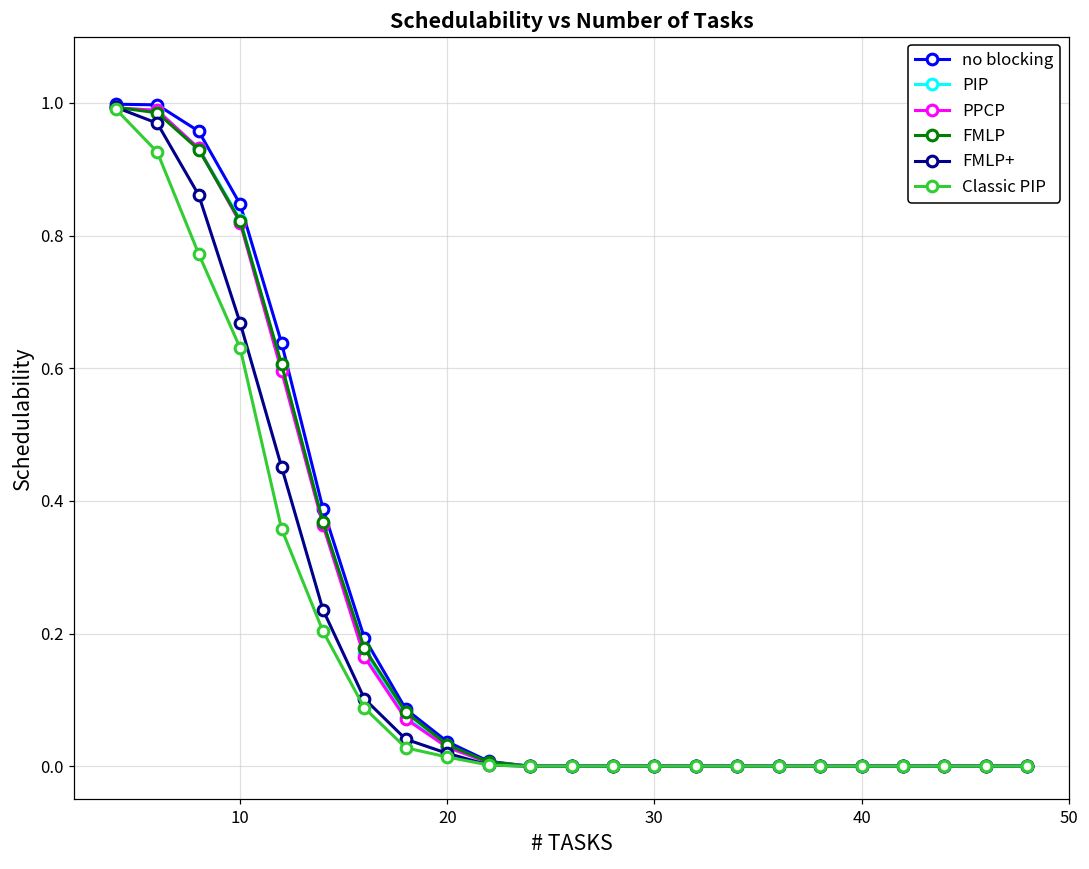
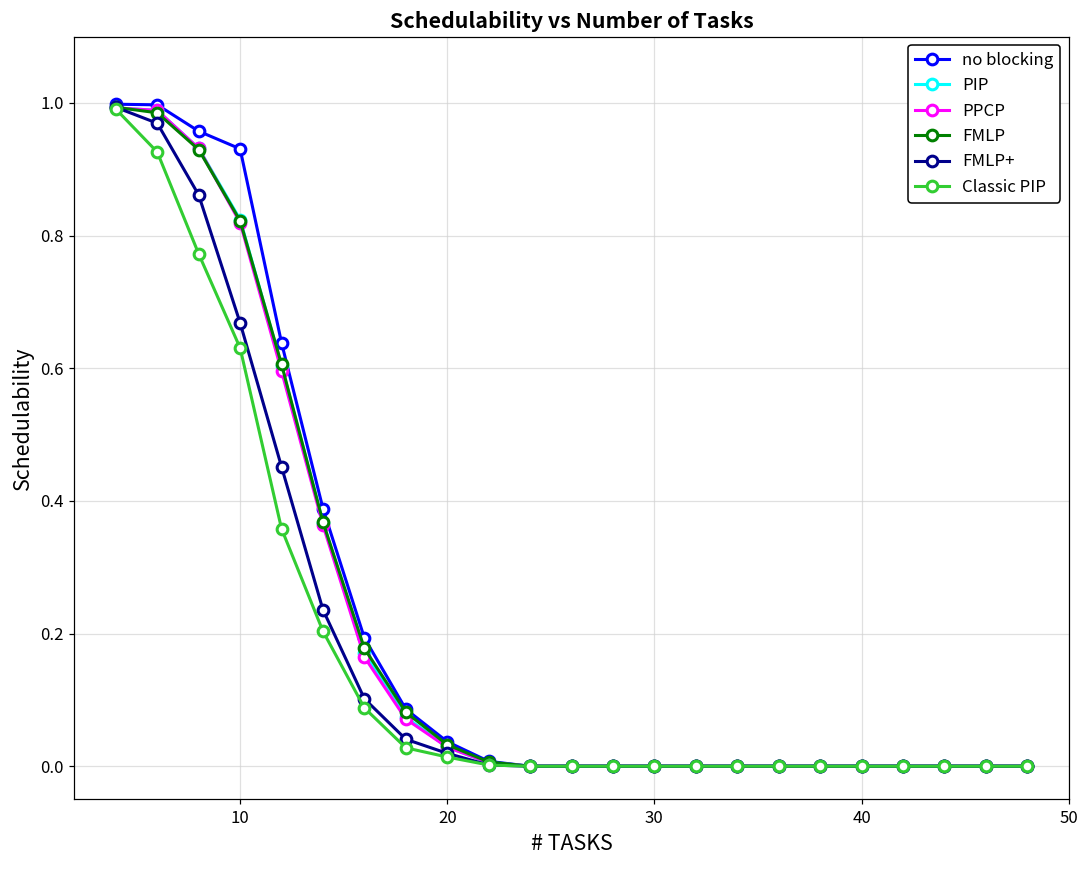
no blocking, 10: 0.85 -> 0.93
